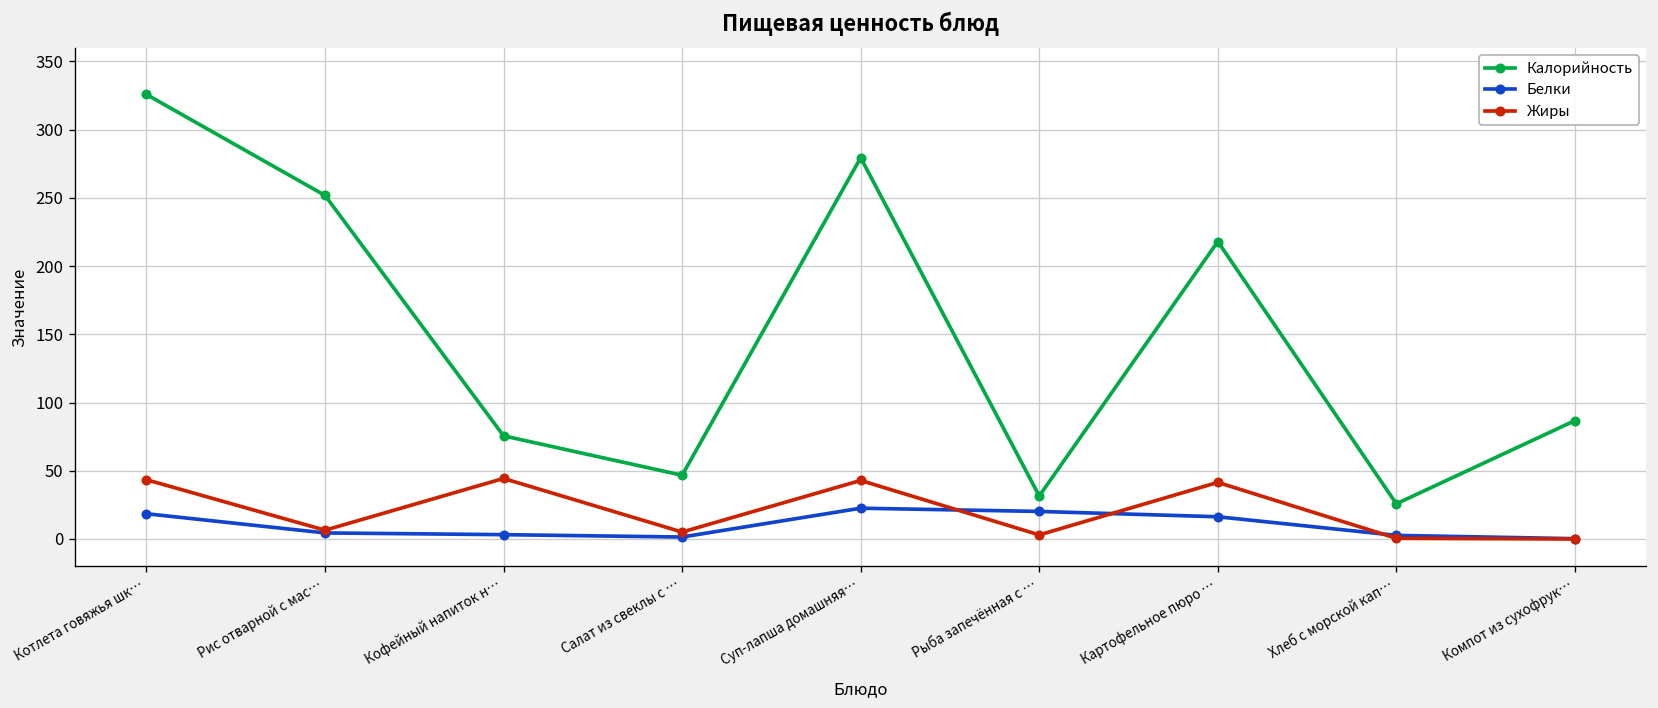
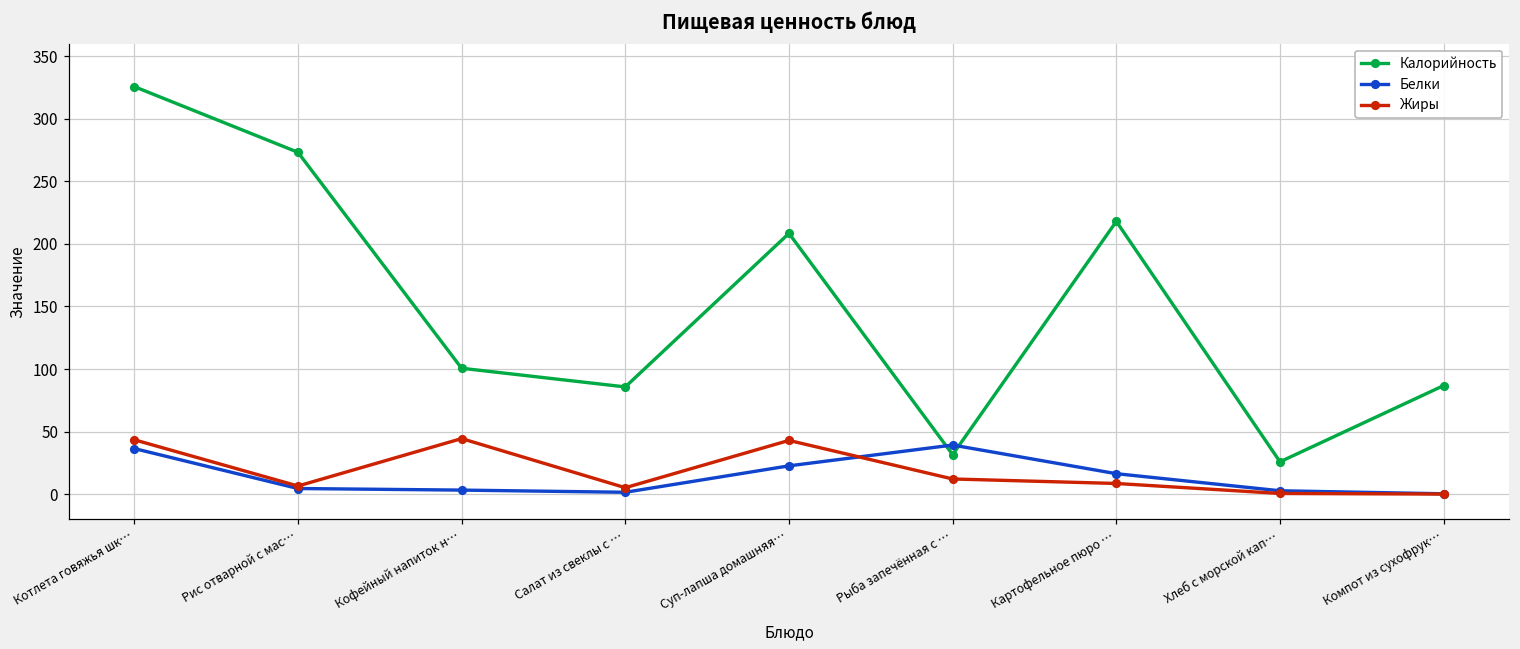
Белки, Котлета говяжья шк…: 19 -> 36
Калорийность, Рис отварной с мас…: 252 -> 273
Калорийность, Кофейный напиток н…: 76 -> 101
Калорийность, Салат из свеклы с …: 47 -> 86
Калорийность, Суп-лапша домашняя…: 279 -> 208
Белки, Рыба запечённая с …: 20 -> 39
Жиры, Рыба запечённая с …: 3 -> 12
Жиры, Картофельное пюро …: 41 -> 8
